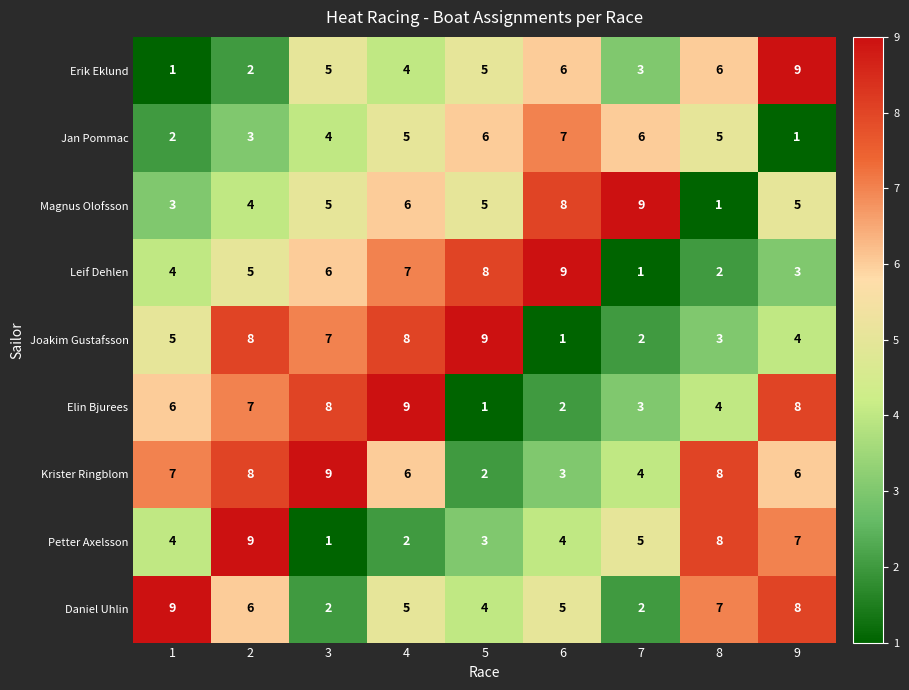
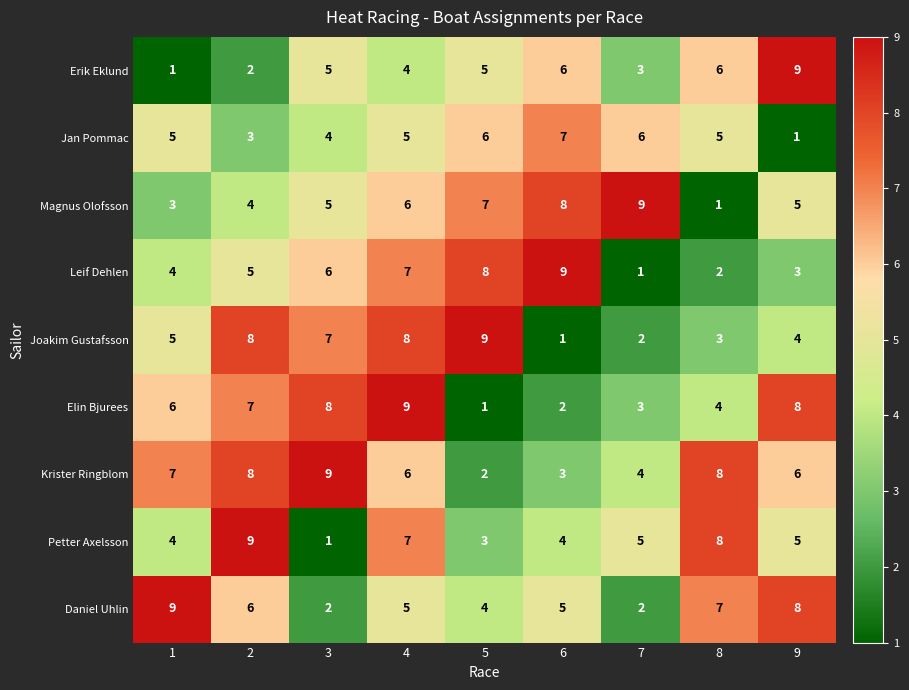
Jan Pommac, 1: 2 -> 5
Magnus Olofsson, 5: 5 -> 7
Petter Axelsson, 4: 2 -> 7
Petter Axelsson, 9: 7 -> 5
